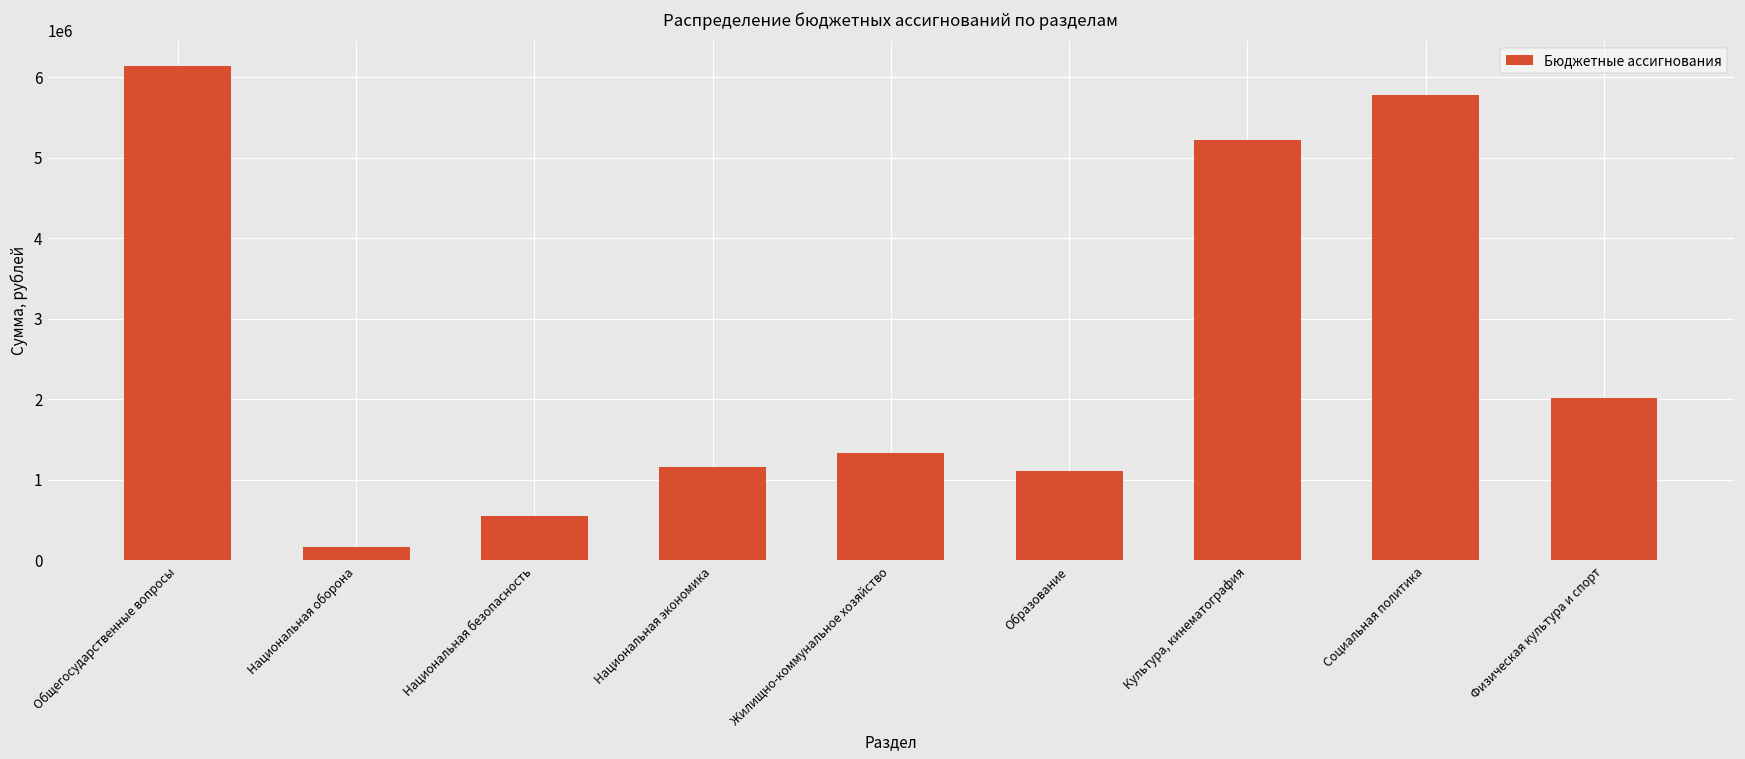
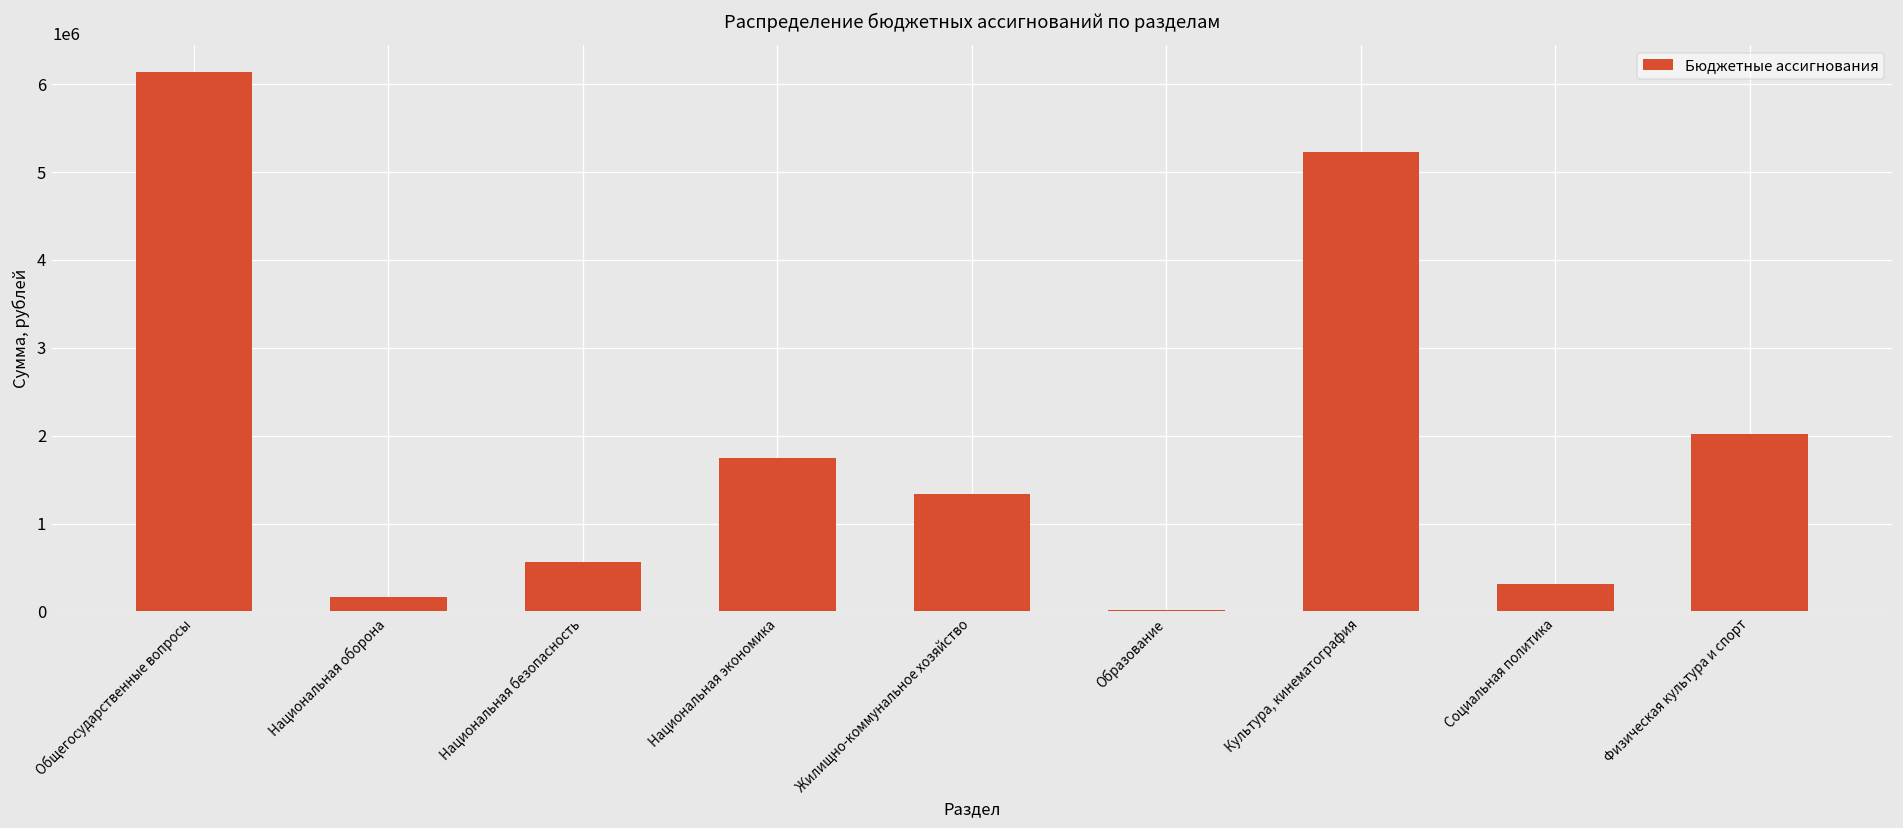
Национальная экономика: 1200000 -> 1700000
Образование: 1100000 -> 0
Социальная политика: 5800000 -> 300000
